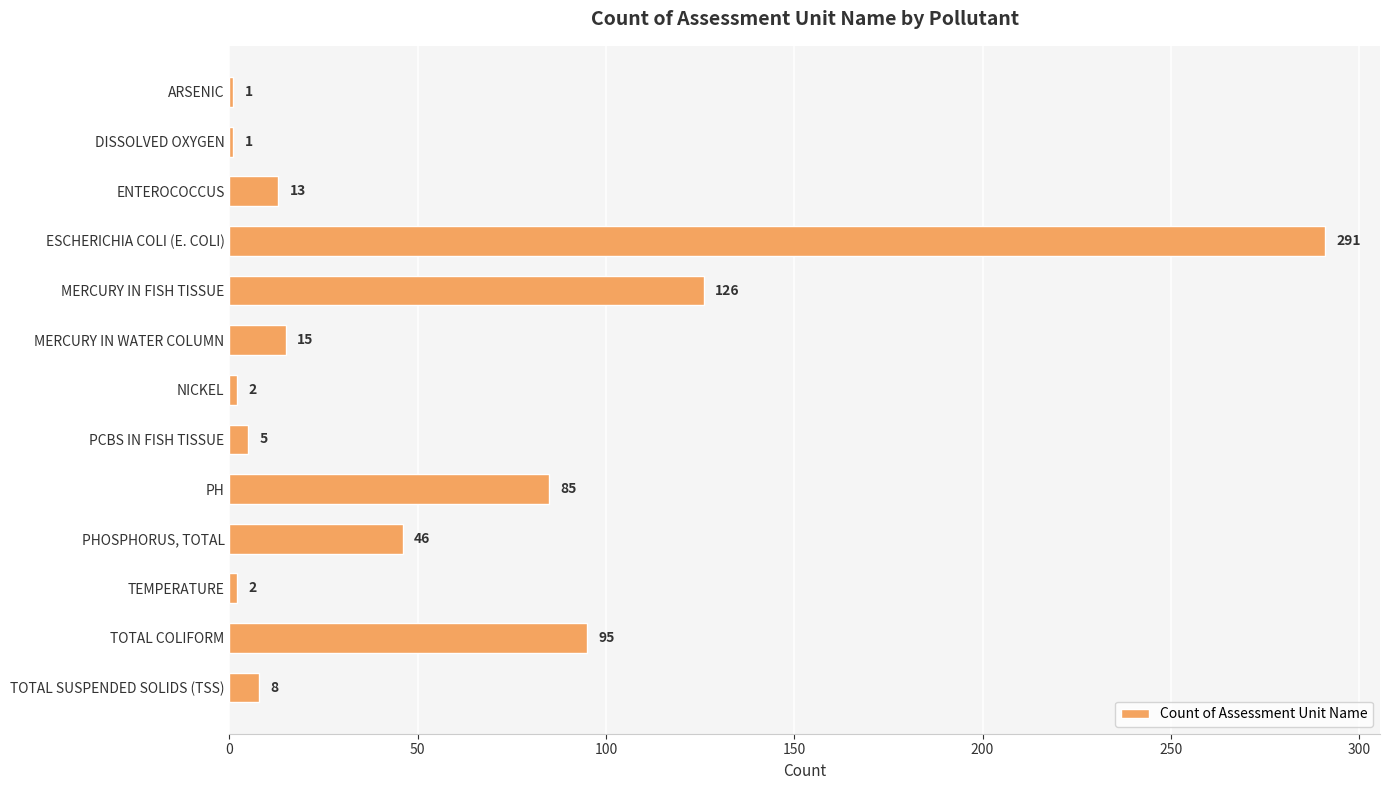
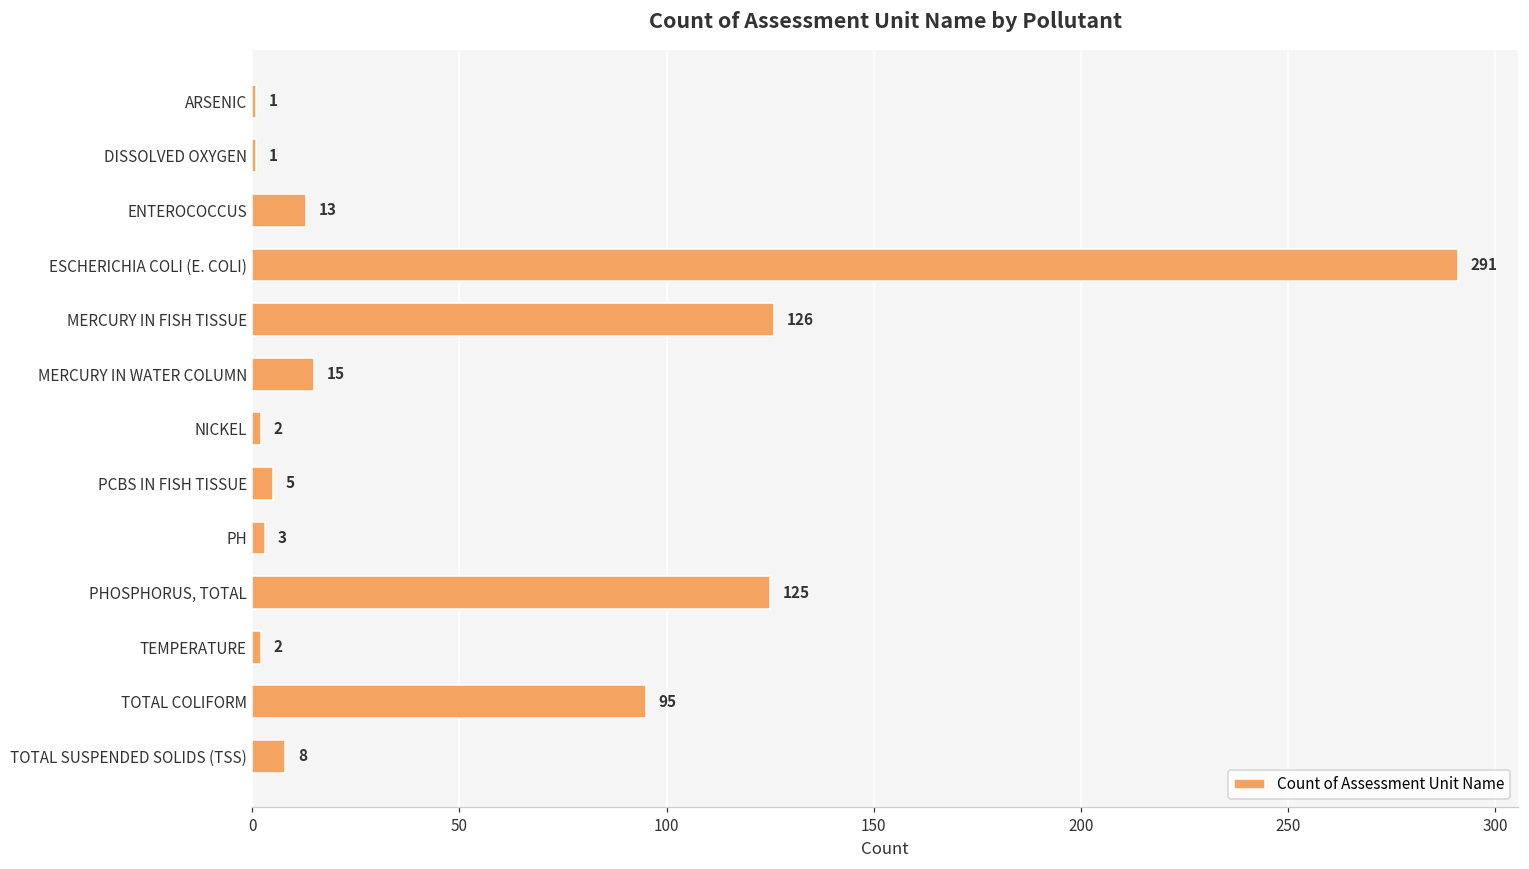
PH: 85 -> 3
PHOSPHORUS, TOTAL: 46 -> 125
